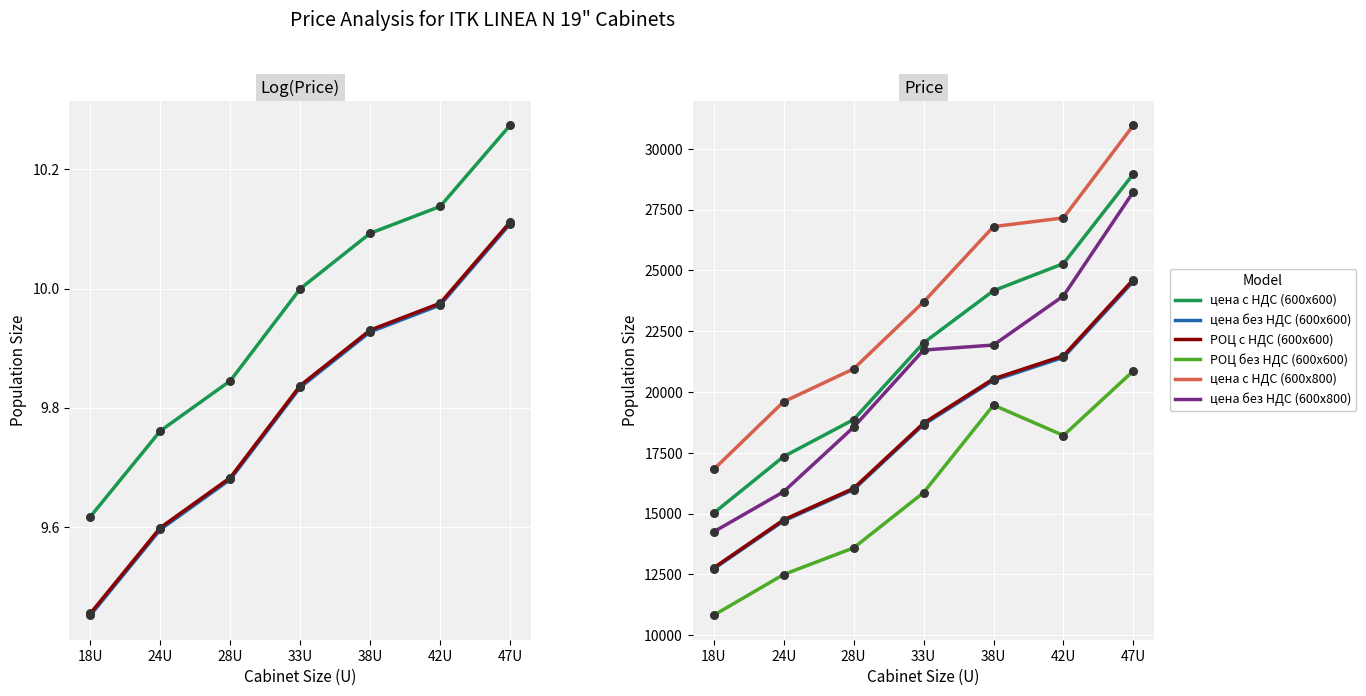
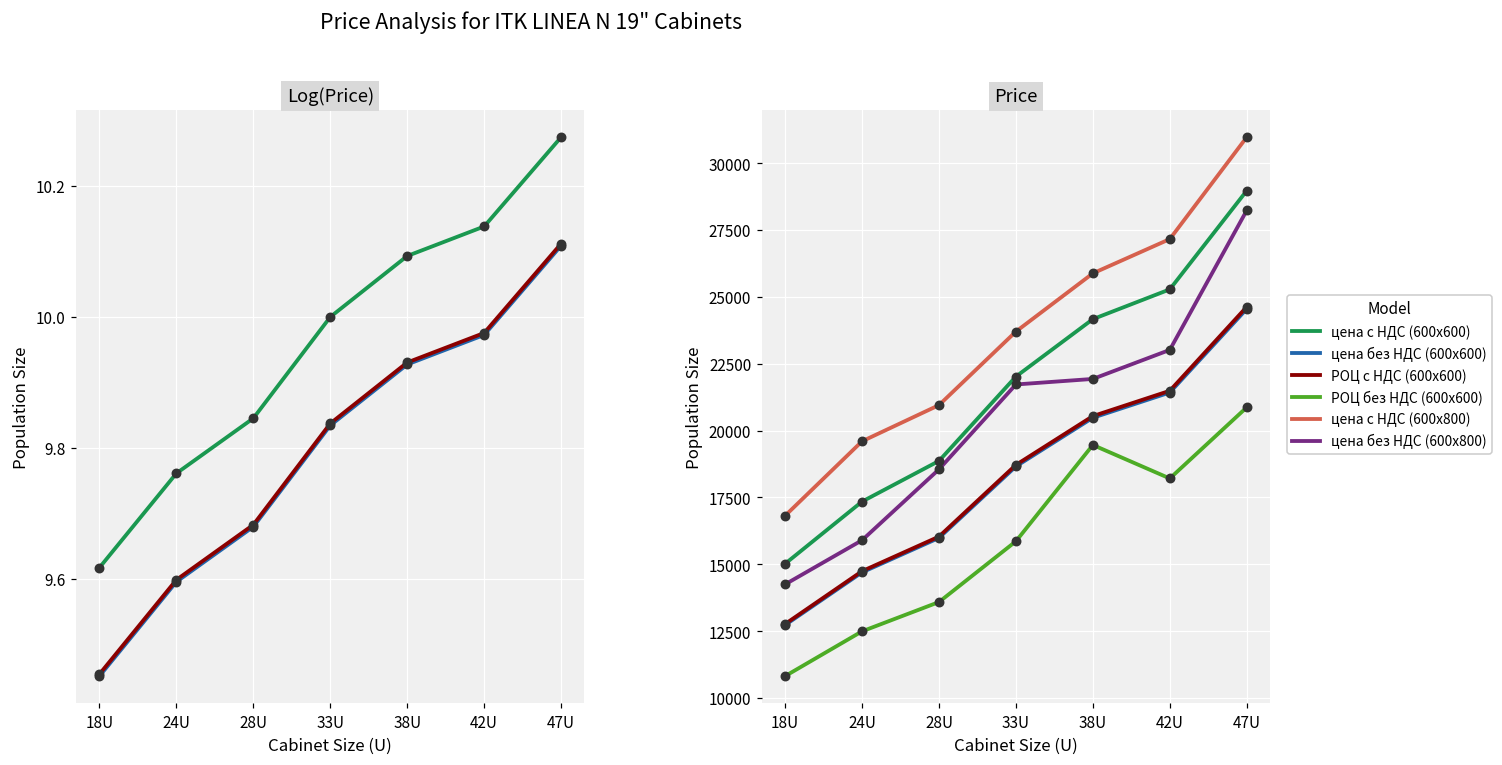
Price, цена с НДС (600x800), 38U: 26800 -> 25900
Price, цена без НДС (600x800), 42U: 24000 -> 23000
